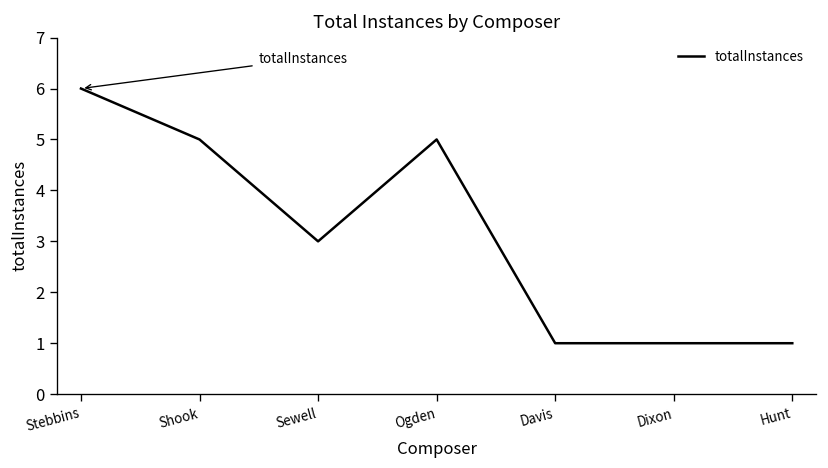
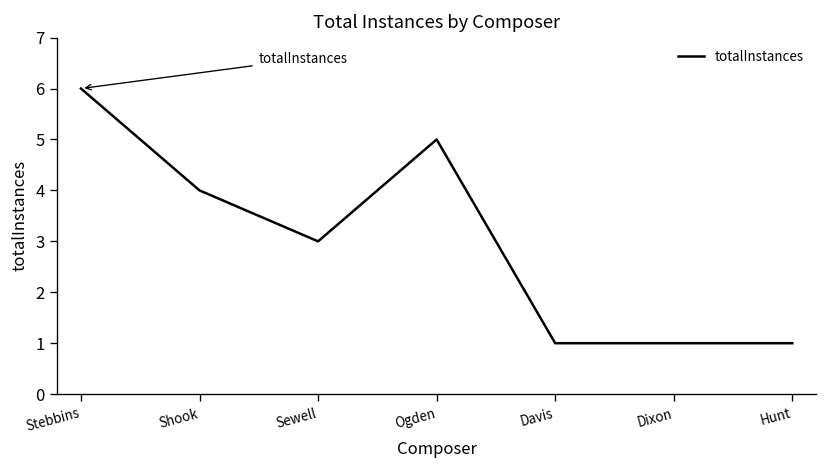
Shook: 5 -> 4
